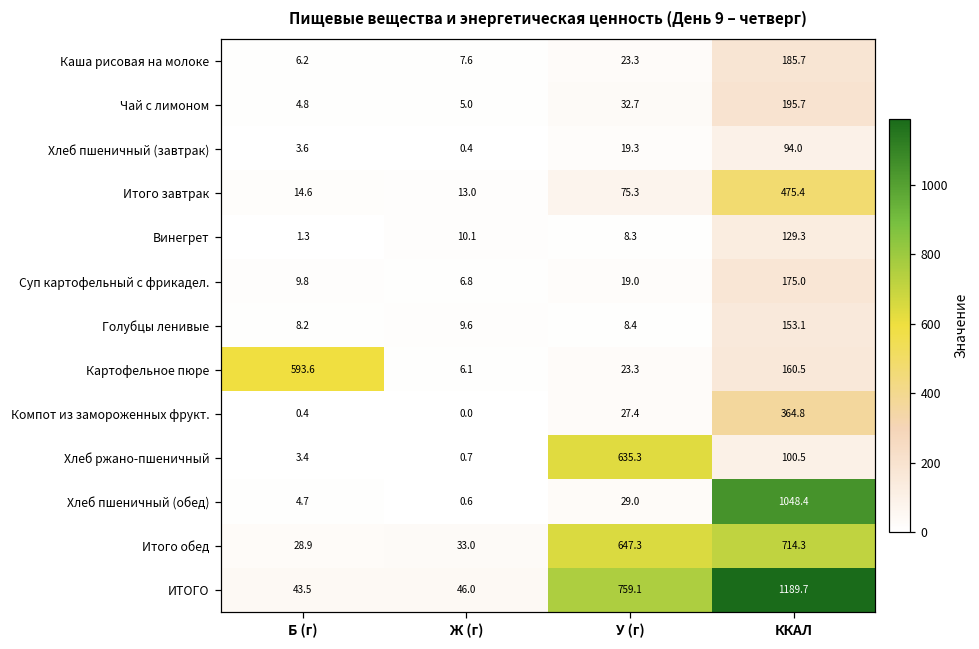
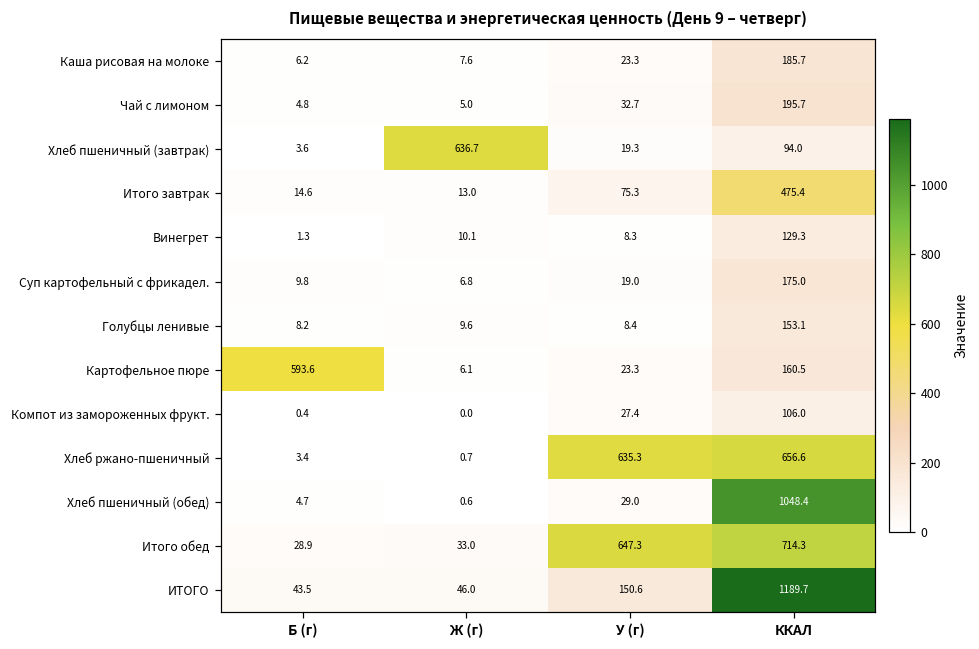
Хлеб пшеничный (завтрак), Ж (г): 0.4 -> 636.7
Компот из замороженных фрукт., ККАЛ: 364.8 -> 106.0
Хлеб ржано-пшеничный, ККАЛ: 100.5 -> 656.6
ИТОГО, У (г): 759.1 -> 150.6
